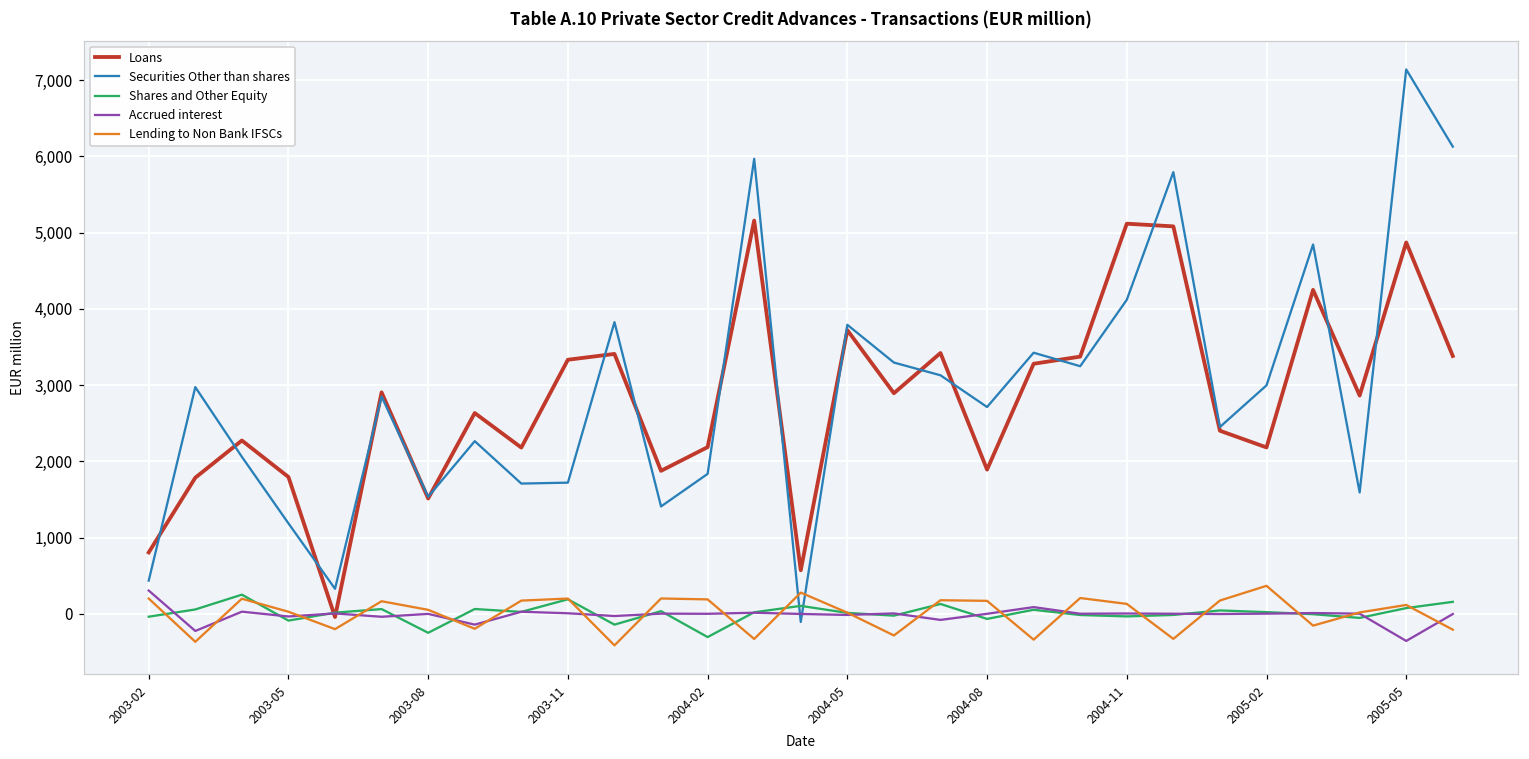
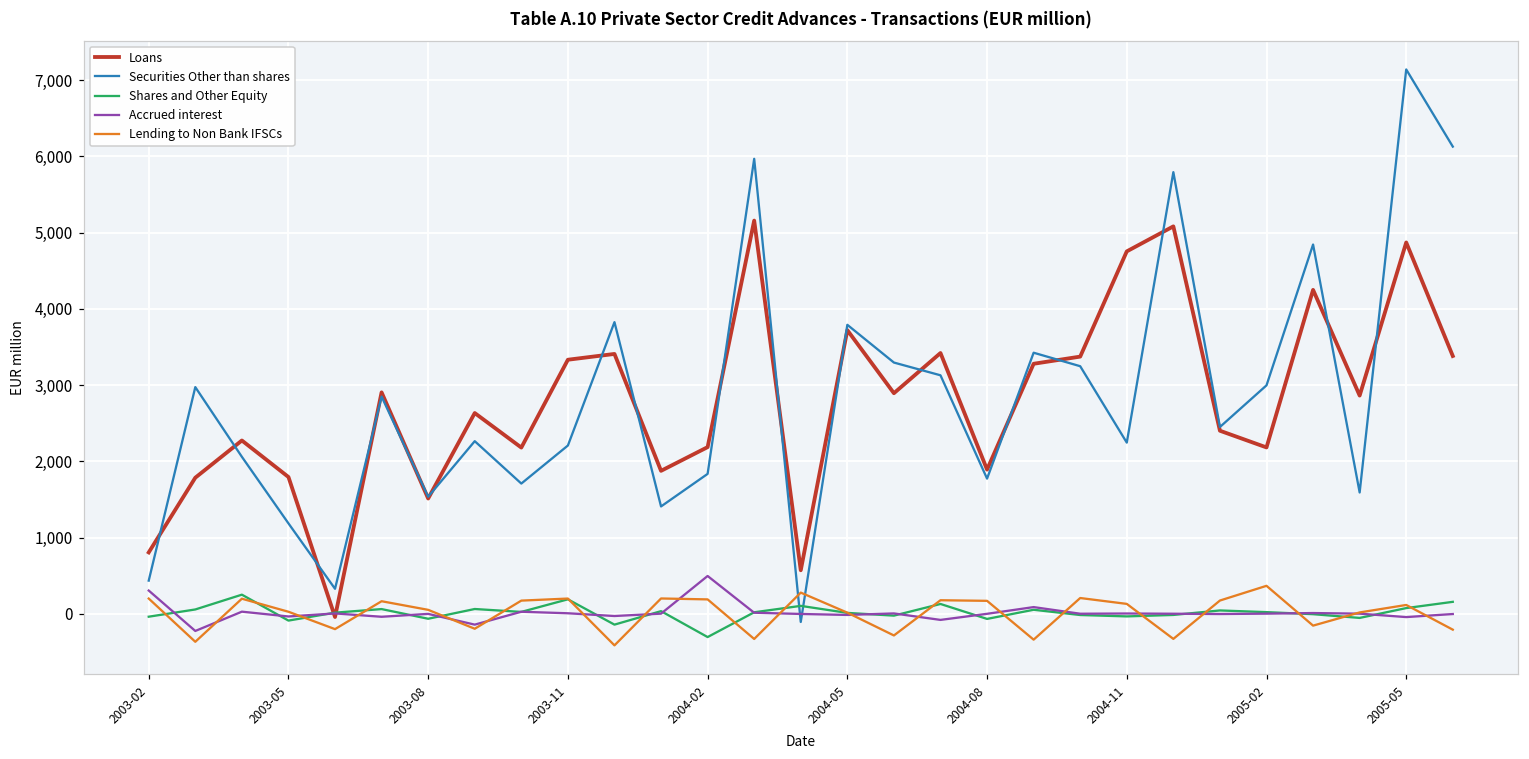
Shares and Other Equity, 2003-08: -200 -> -100
Securities Other than shares, 2003-11: 1,700 -> 2,200
Accrued interest, 2004-02: 0 -> 500
Securities Other than shares, 2004-08: 2,700 -> 1,800
Loans, 2004-11: 5,100 -> 4,800
Securities Other than shares, 2004-11: 4,100 -> 2,200
Accrued interest, 2005-05: -400 -> 0
